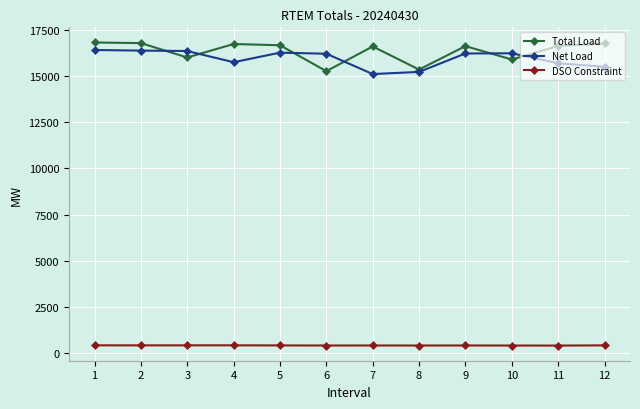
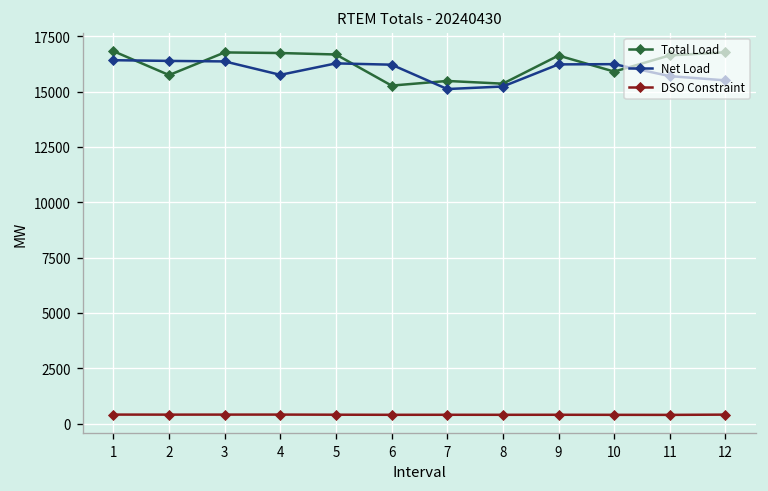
Total Load, 2: 16800 -> 15700
Total Load, 3: 16000 -> 16800
Total Load, 7: 16600 -> 15500
